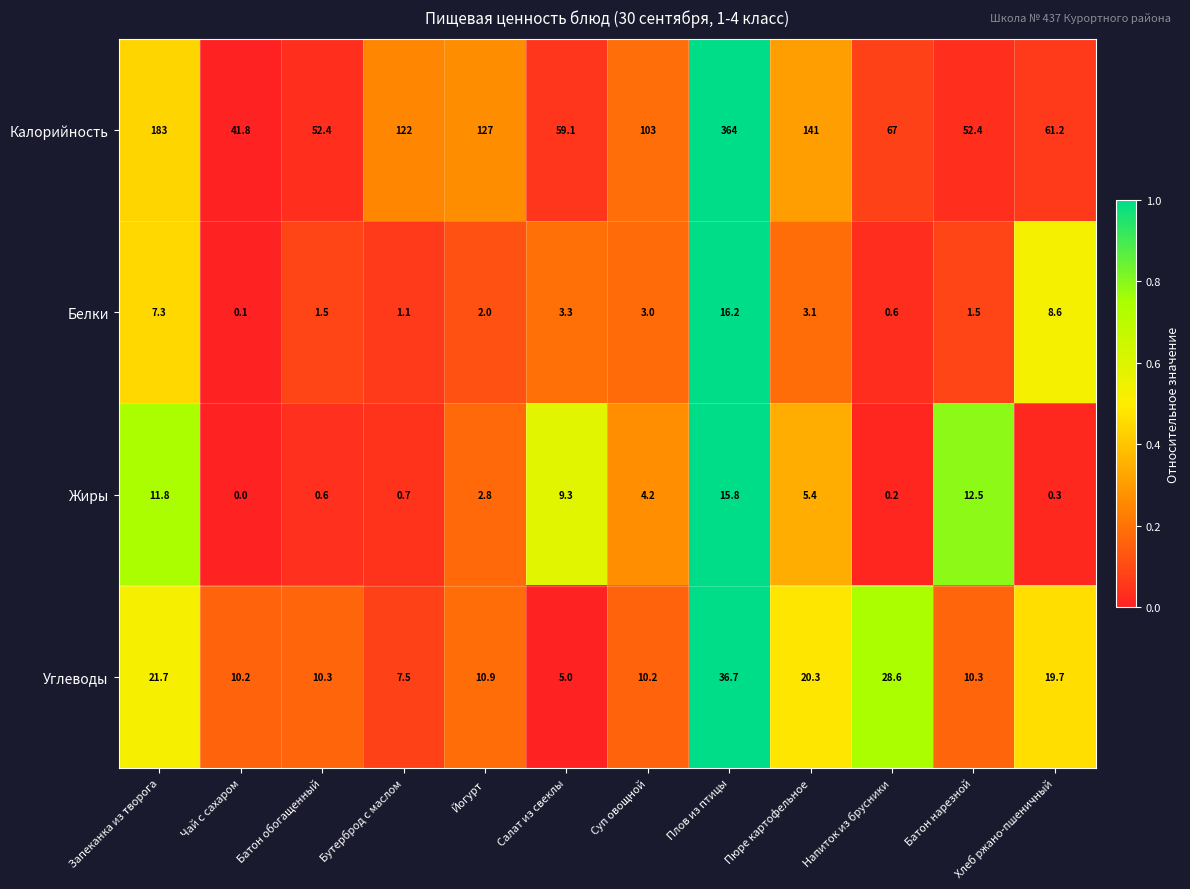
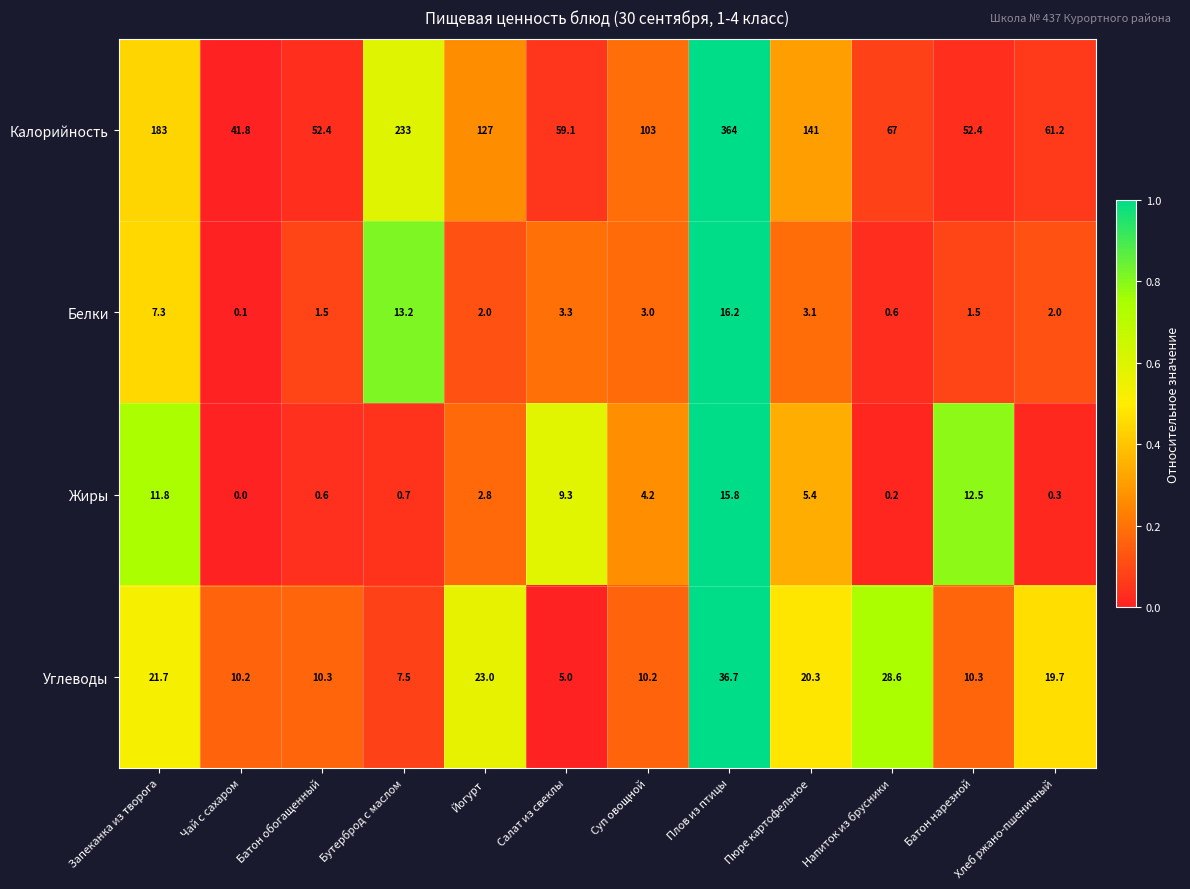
Калорийность, Бутерброд с маслом: 122 -> 233
Белки, Бутерброд с маслом: 1.1 -> 13.2
Белки, Хлеб ржано-пшеничный: 8.6 -> 2.0
Углеводы, Йогурт: 10.9 -> 23.0
